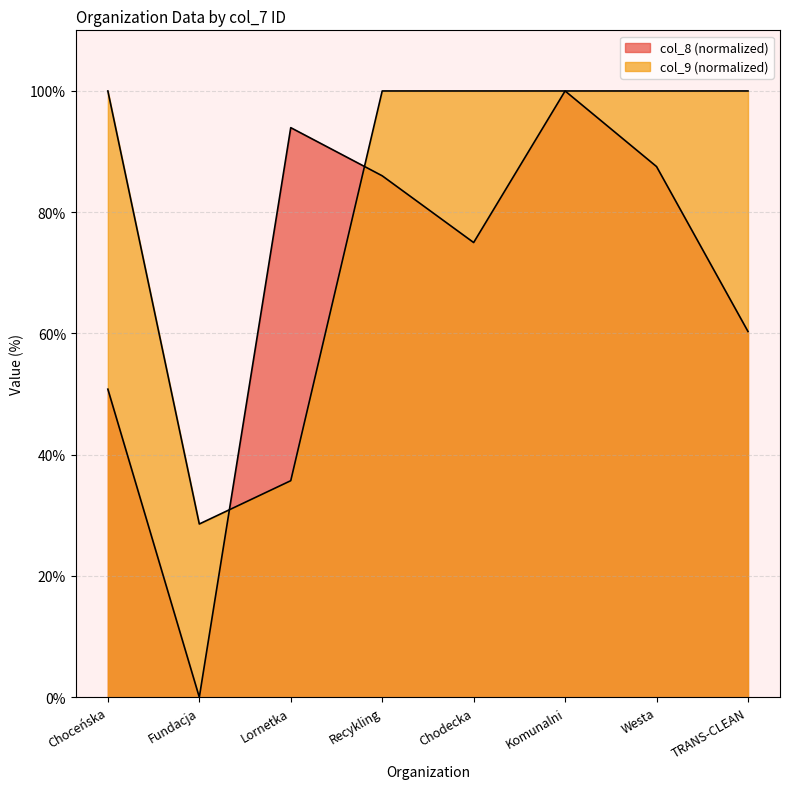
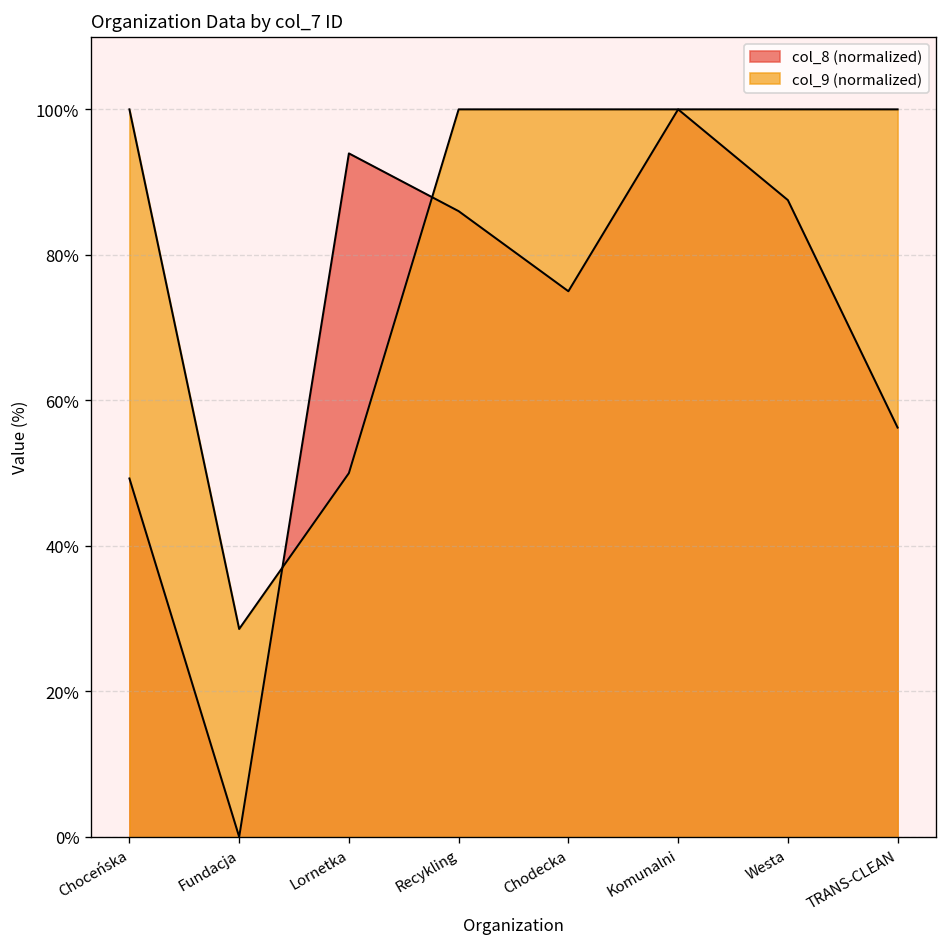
col_8 (normalized), Choceńska: 51% -> 49%
col_9 (normalized), Lornetka: 36% -> 50%
col_8 (normalized), TRANS-CLEAN: 60% -> 56%
